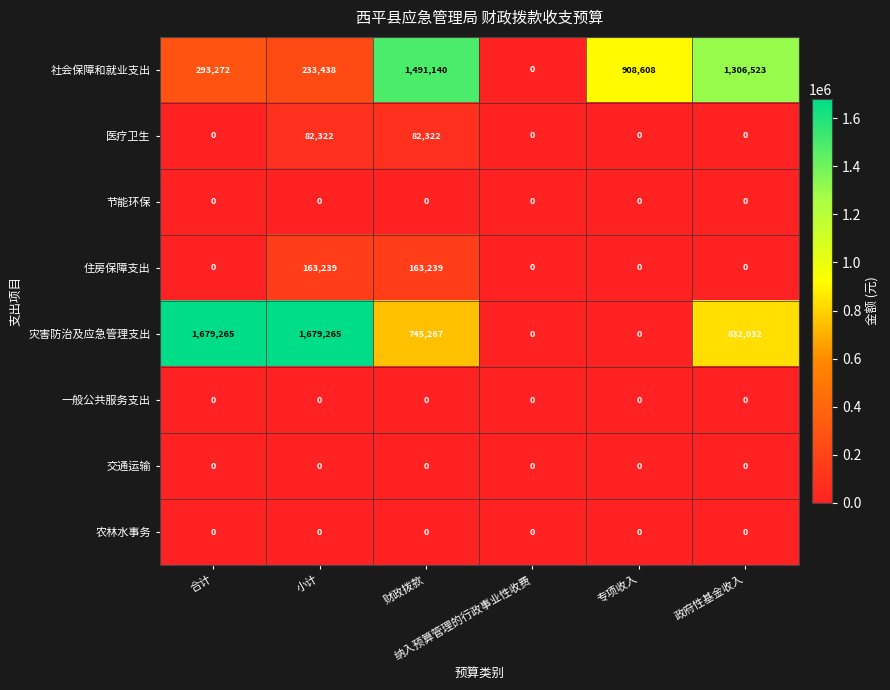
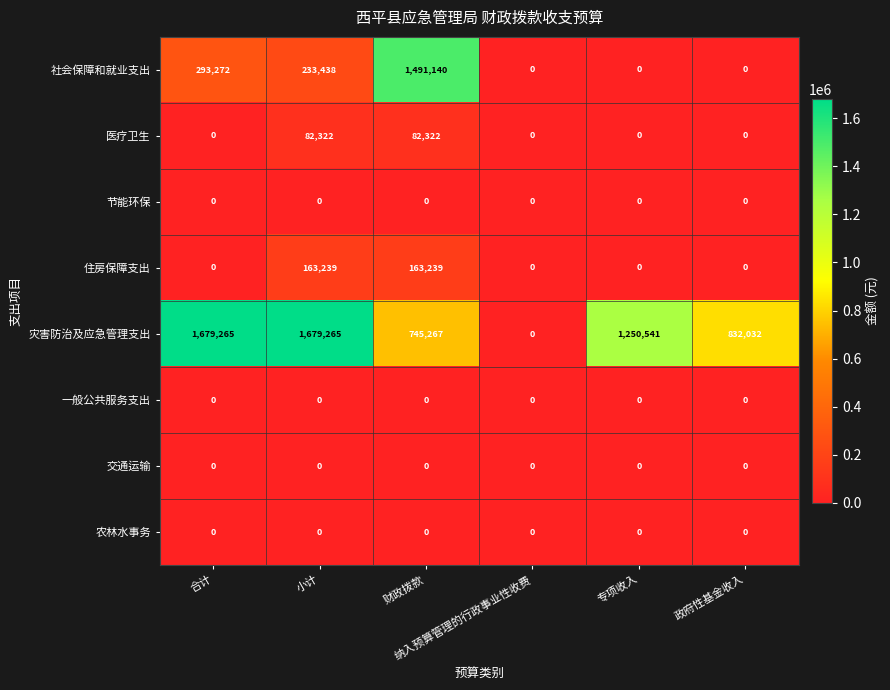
社会保障和就业支出, 专项收入: 908,608 -> 0
社会保障和就业支出, 政府性基金收入: 1,306,523 -> 0
灾害防治及应急管理支出, 专项收入: 0 -> 1,250,541
